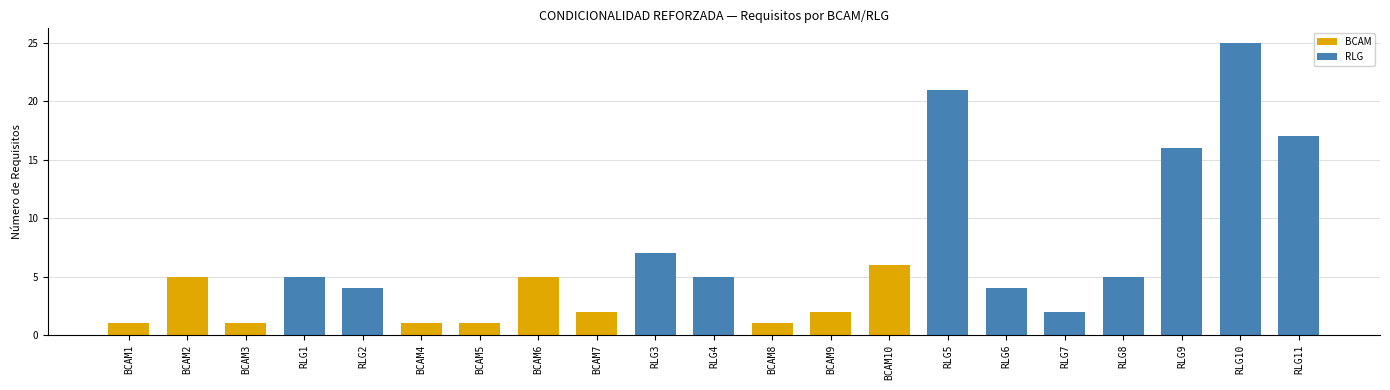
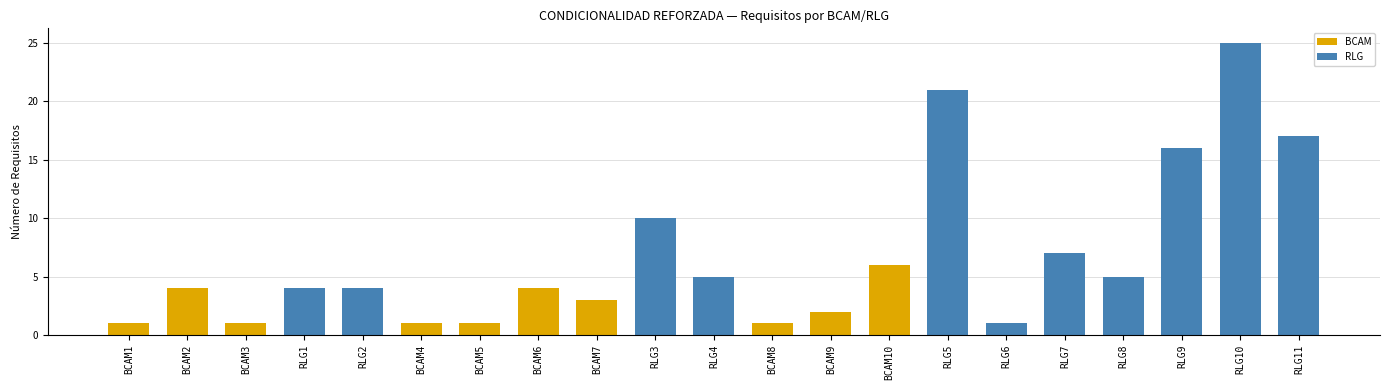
BCAM2: 5 -> 4
RLG1: 5 -> 4
BCAM6: 5 -> 4
BCAM7: 2 -> 3
RLG3: 7 -> 10
RLG6: 4 -> 1
RLG7: 2 -> 7
